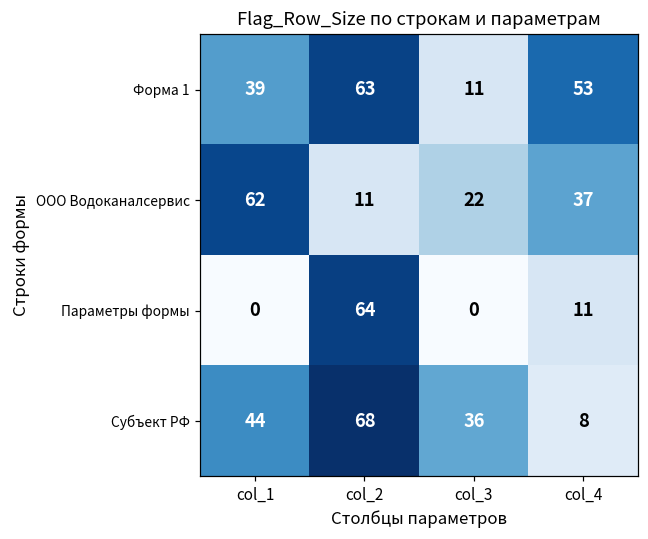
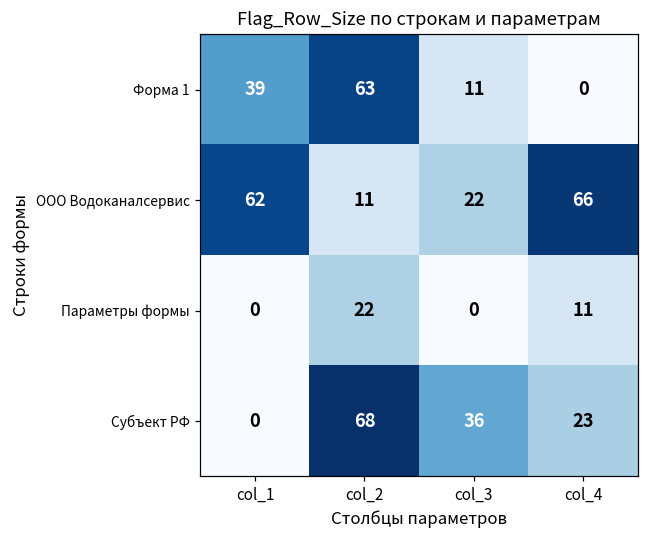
Форма 1, col_4: 53 -> 0
ООО Водоканалсервис, col_4: 37 -> 66
Параметры формы, col_2: 64 -> 22
Субъект РФ, col_1: 44 -> 0
Субъект РФ, col_4: 8 -> 23
